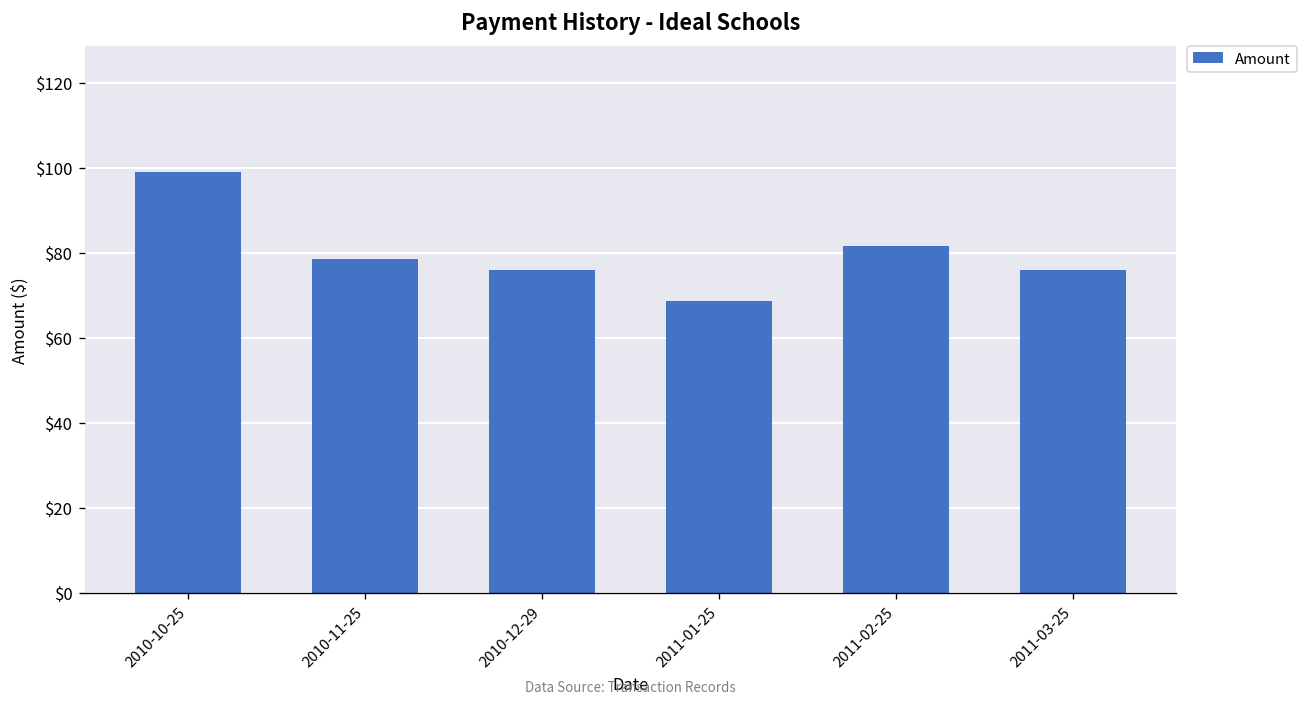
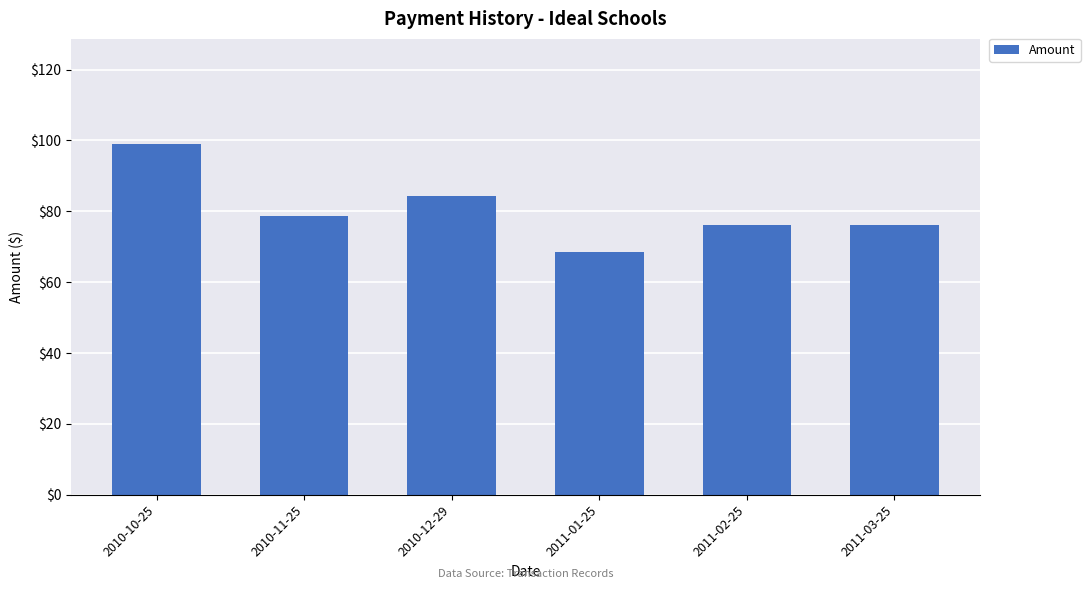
2010-12-29: $76 -> $84
2011-02-25: $82 -> $76
